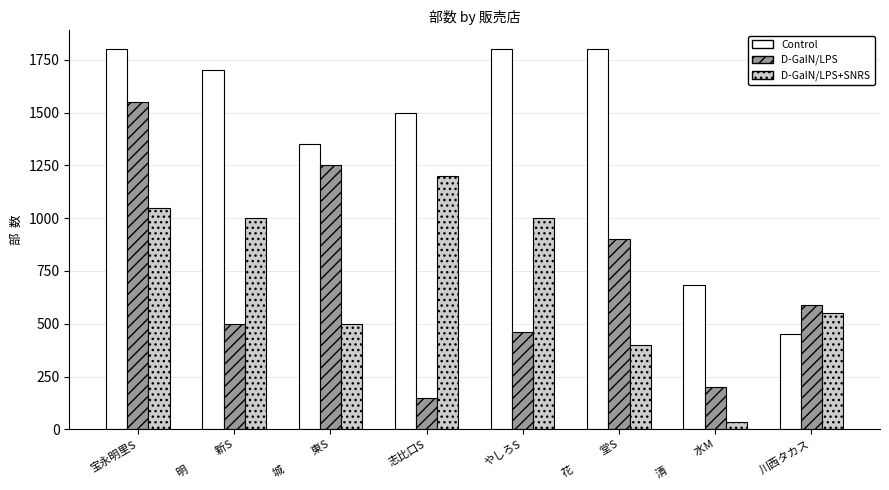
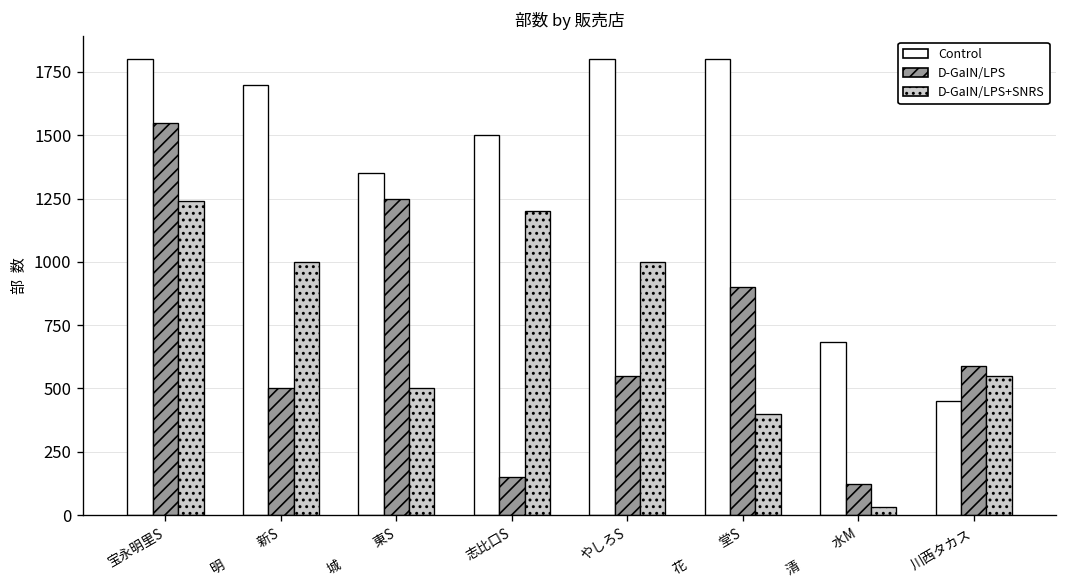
D-GaIN/LPS+SNRS, 宝永明里S: 1050 -> 1240
D-GaIN/LPS, やしろS: 460 -> 550
D-GaIN/LPS, 清 水M: 200 -> 120
